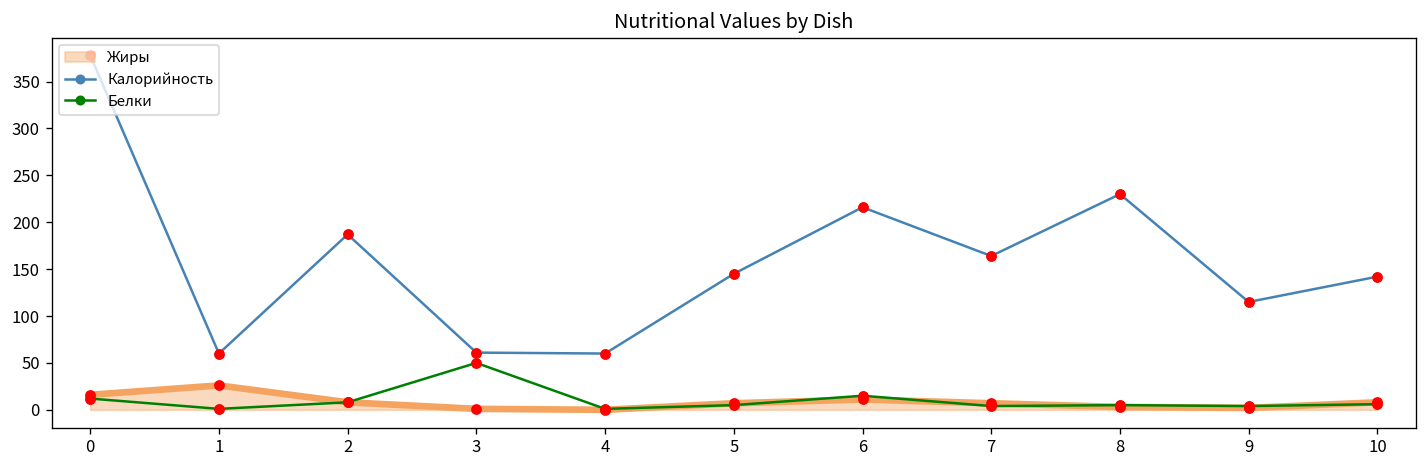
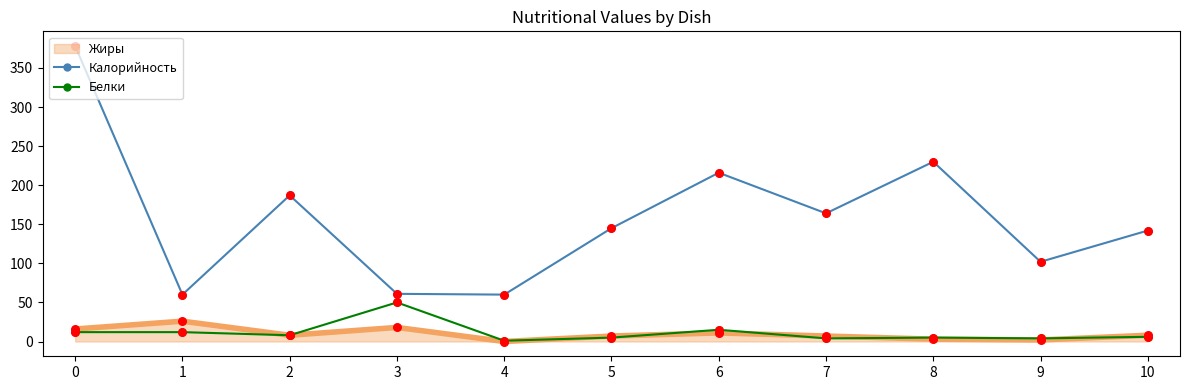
Белки, 1: 0 -> 10
Жиры, 3: 0 -> 20
Калорийность, 9: 120 -> 100
